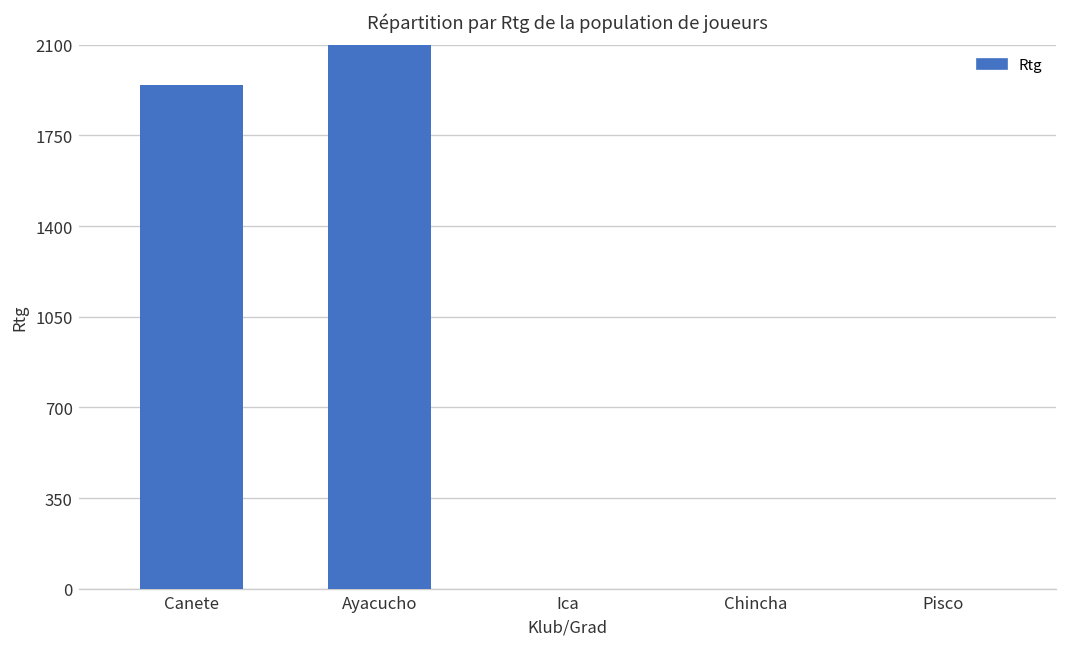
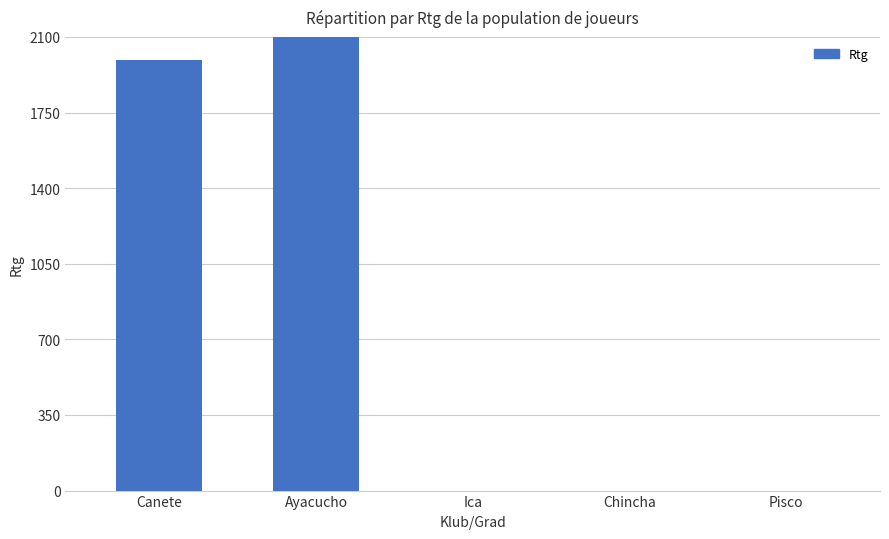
Canete: 1950 -> 1990
